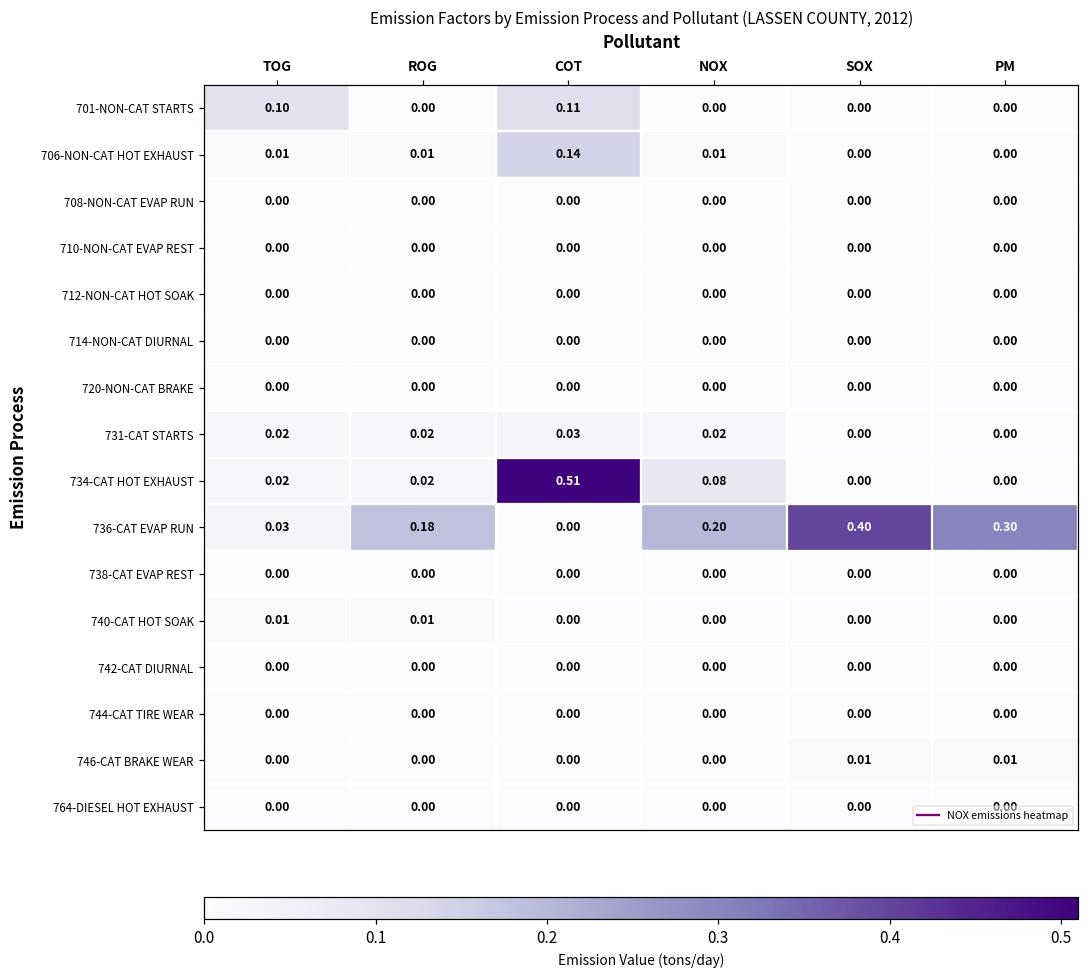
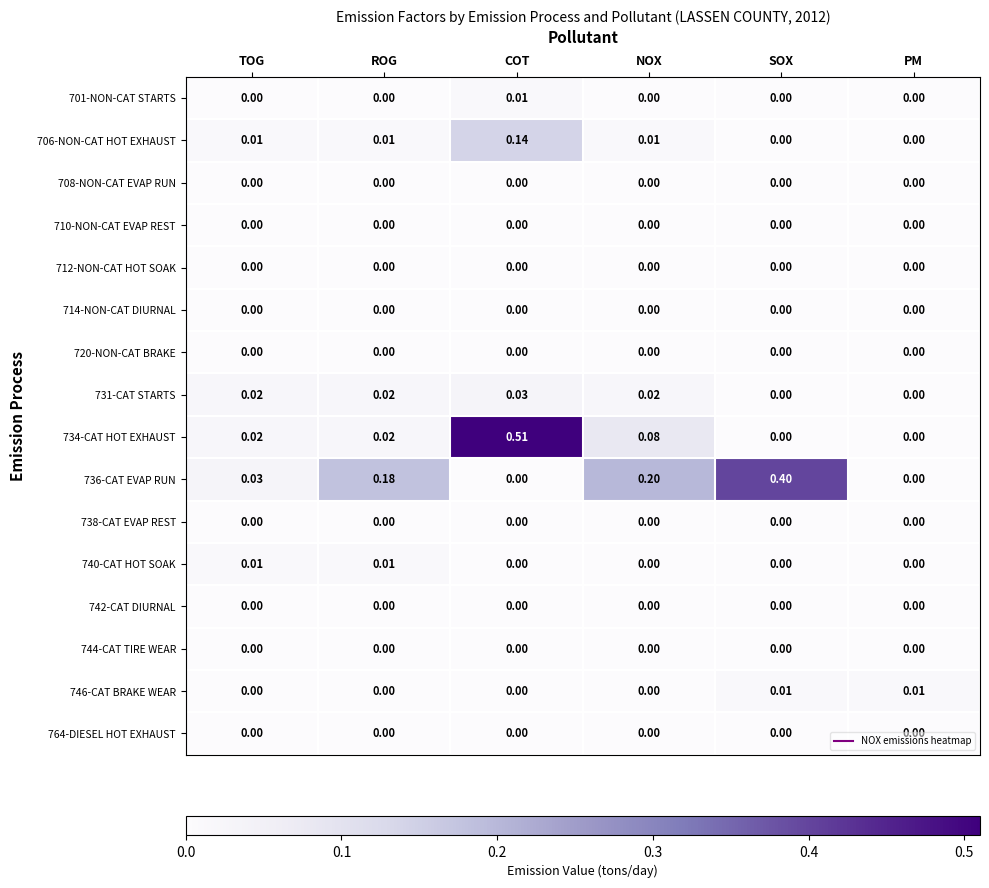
701-NON-CAT STARTS, TOG: 0.10 -> 0.00
701-NON-CAT STARTS, COT: 0.11 -> 0.01
736-CAT EVAP RUN, PM: 0.30 -> 0.00
